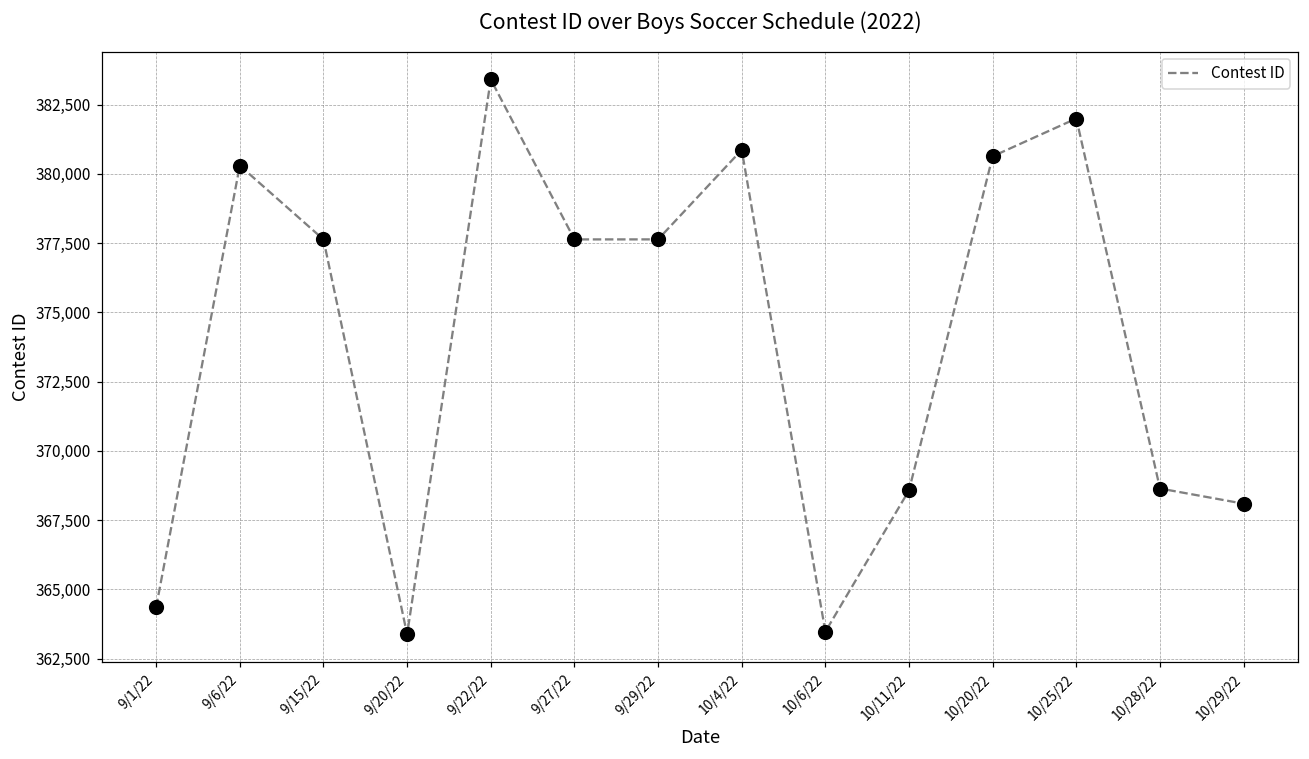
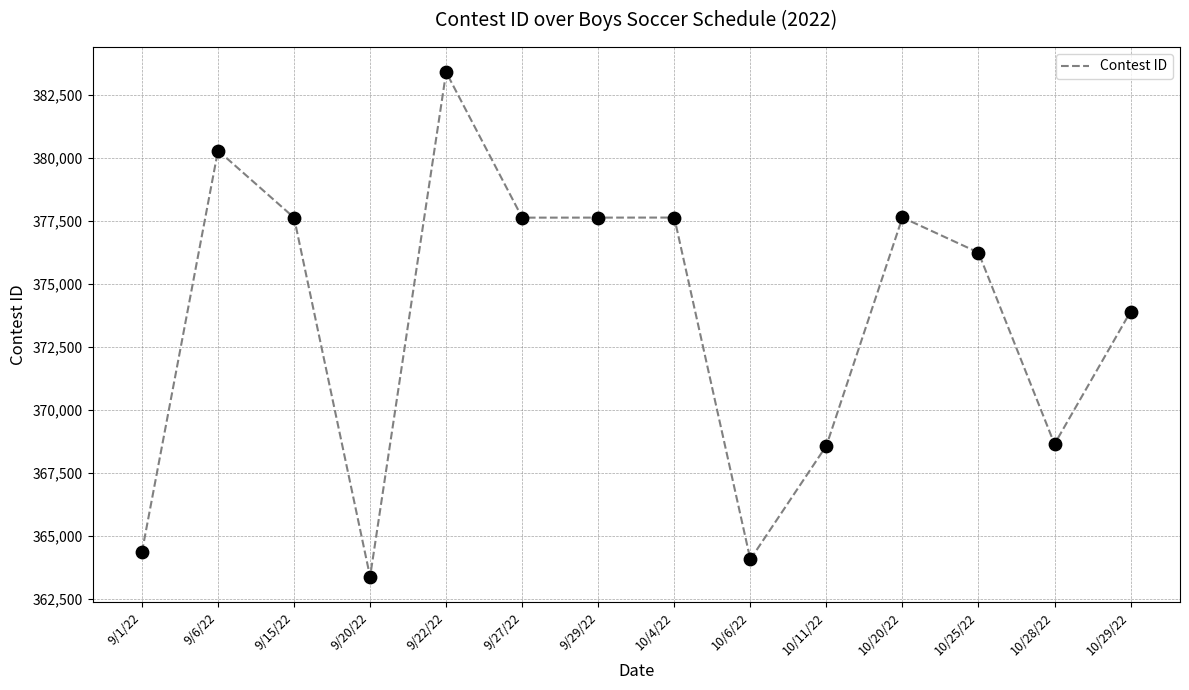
10/4/22: 380,900 -> 377,600
10/6/22: 363,500 -> 364,100
10/20/22: 380,600 -> 377,600
10/25/22: 382,000 -> 376,200
10/29/22: 368,100 -> 373,900
